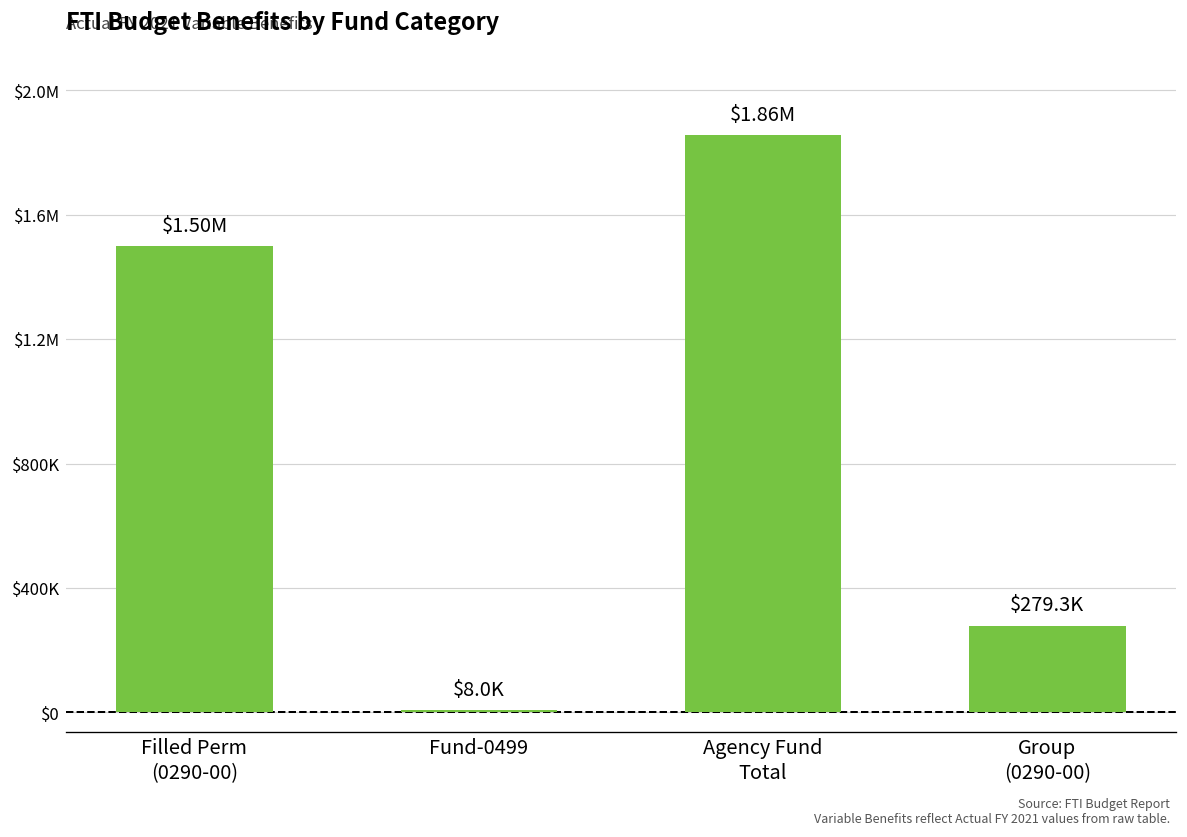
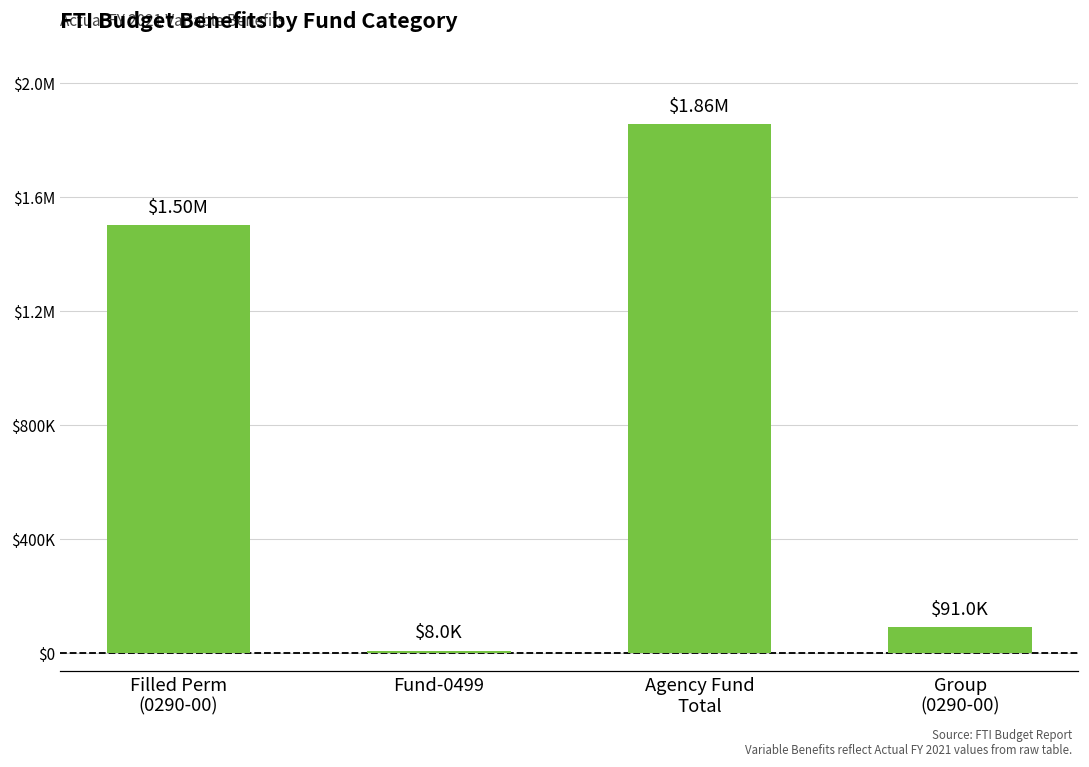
Group (0290-00): $279.3K -> $91.0K
